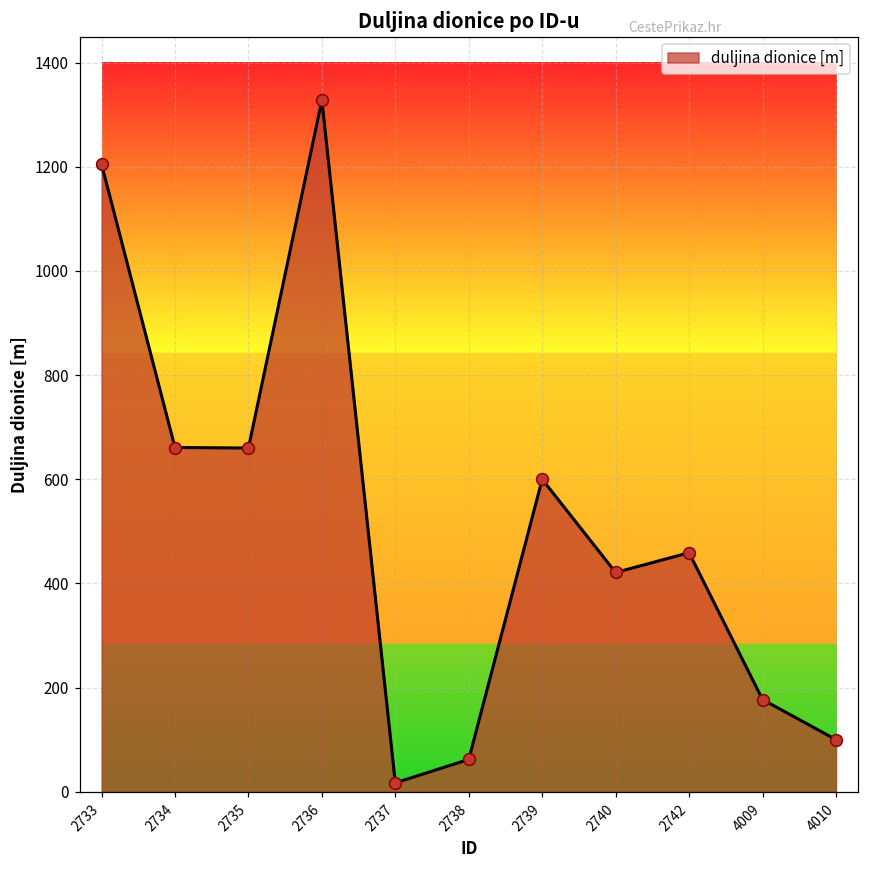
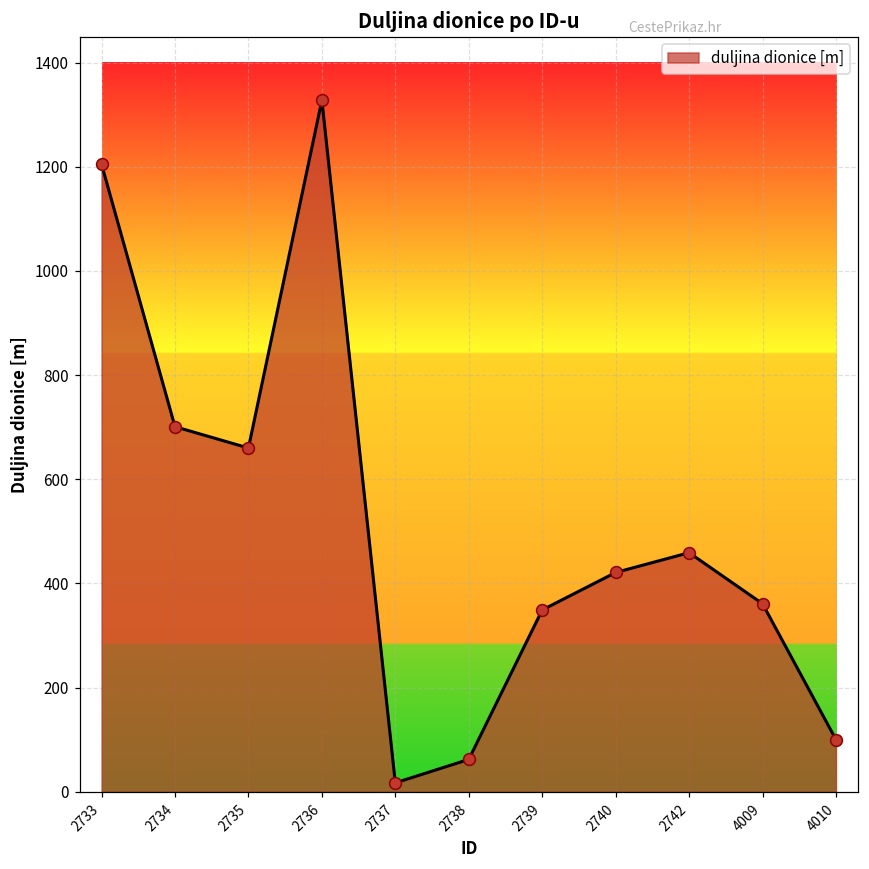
2734: 660 -> 700
2739: 600 -> 350
4009: 180 -> 360
